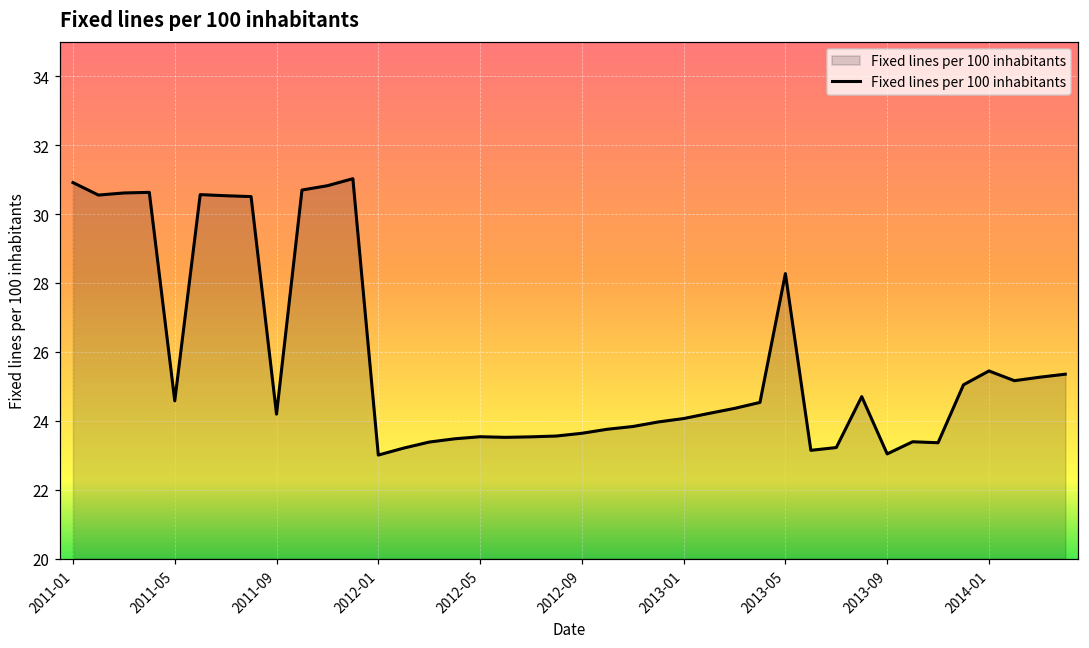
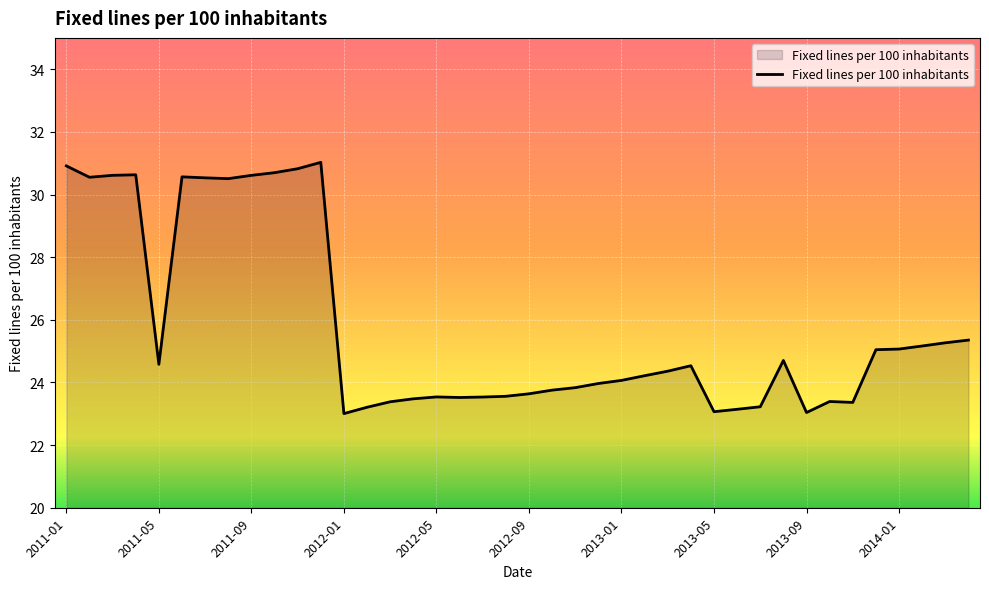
2011-09: 24.2 -> 30.6
2013-05: 28.3 -> 23.1
2014-01: 25.4 -> 25.1
